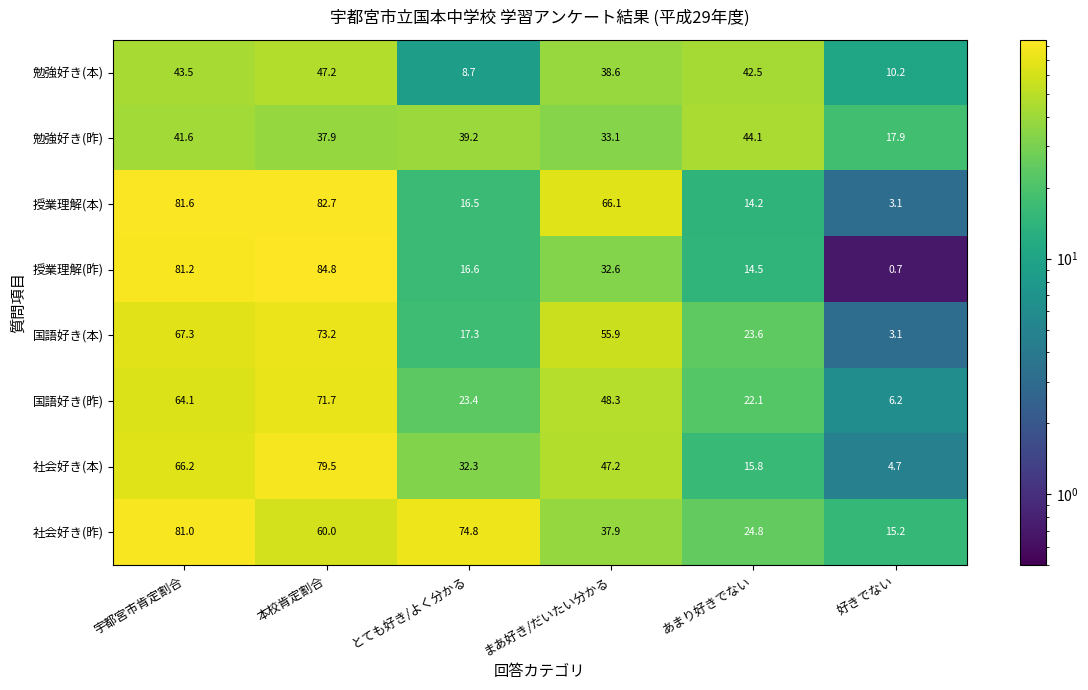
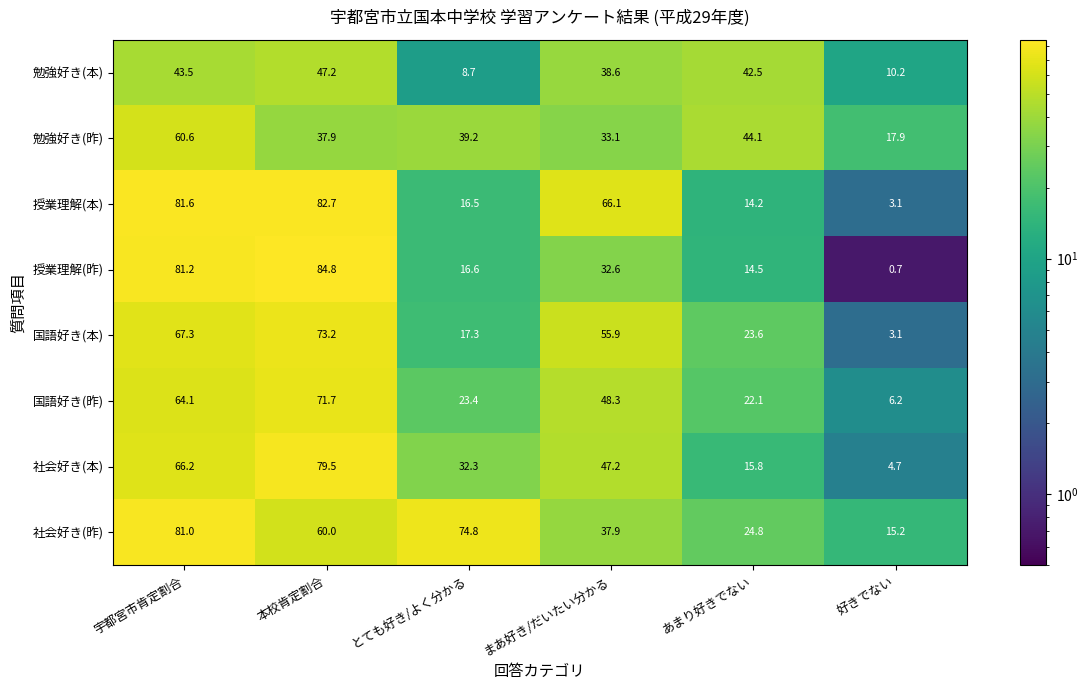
勉強好き(昨), 宇都宮市肯定割合: 41.6 -> 60.6
